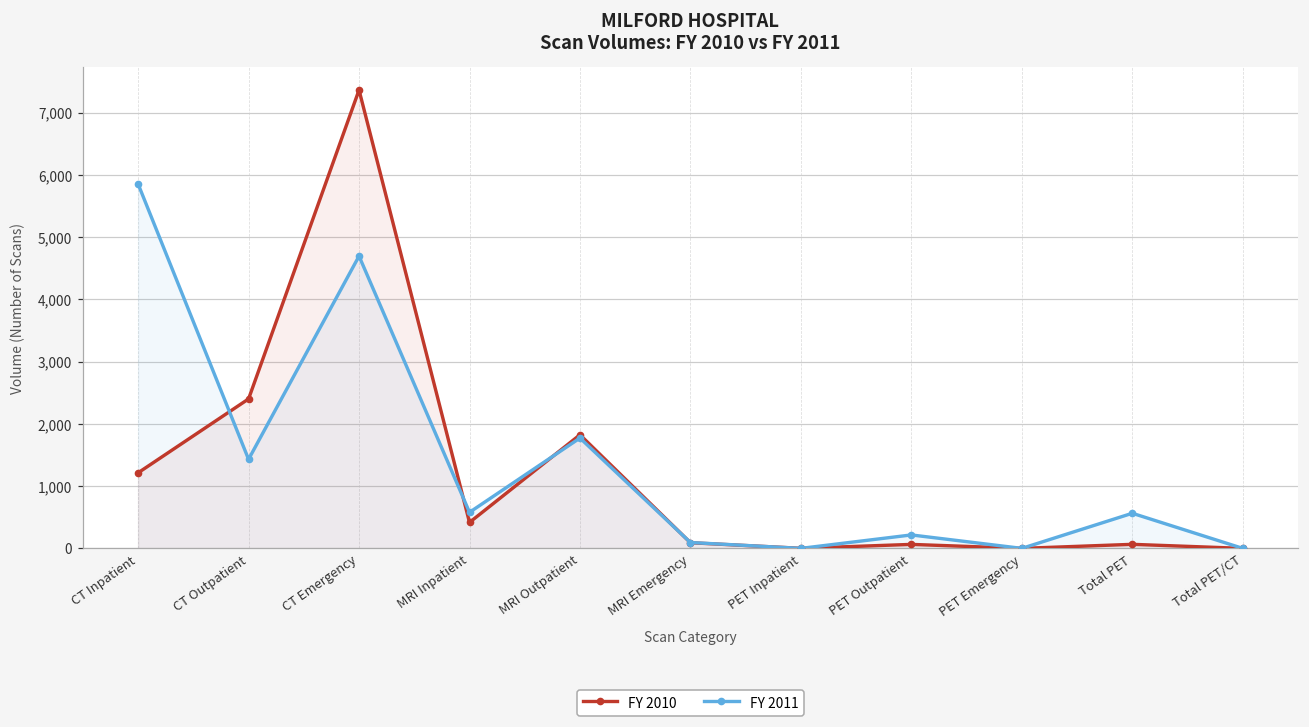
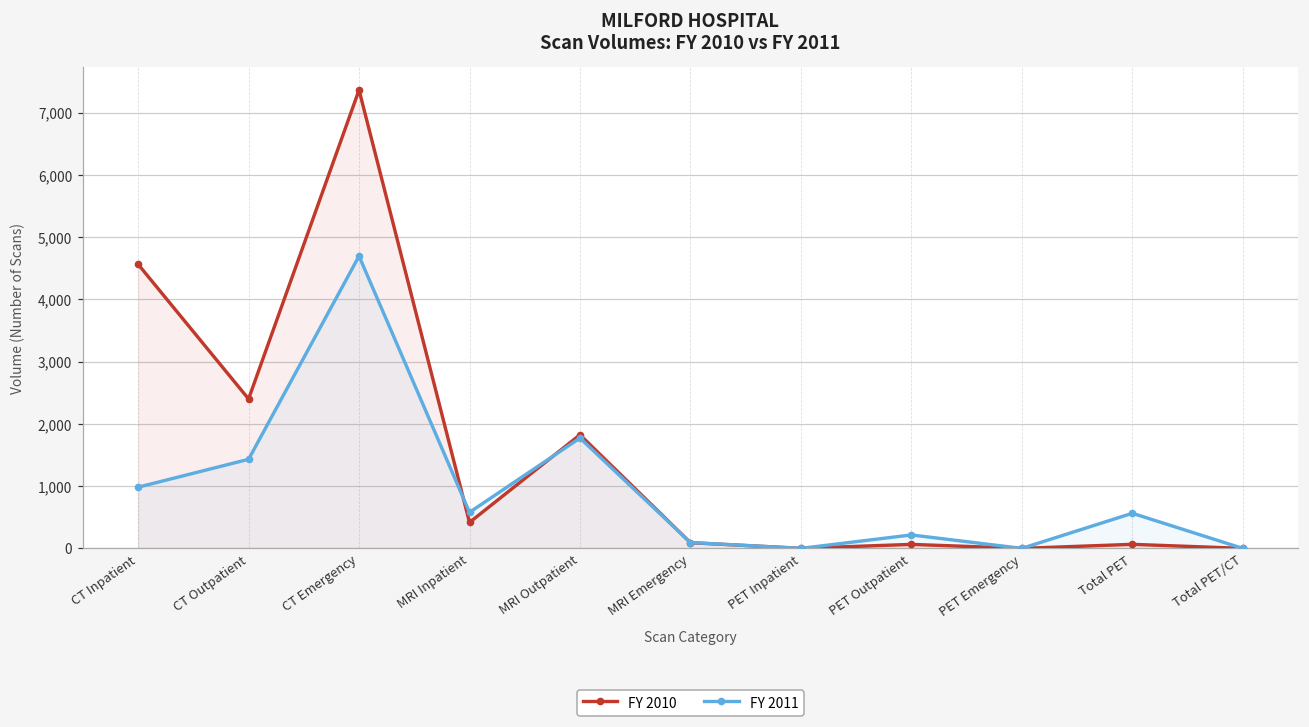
FY 2010, CT Inpatient: 1,200 -> 4,600
FY 2011, CT Inpatient: 5,900 -> 1,000
